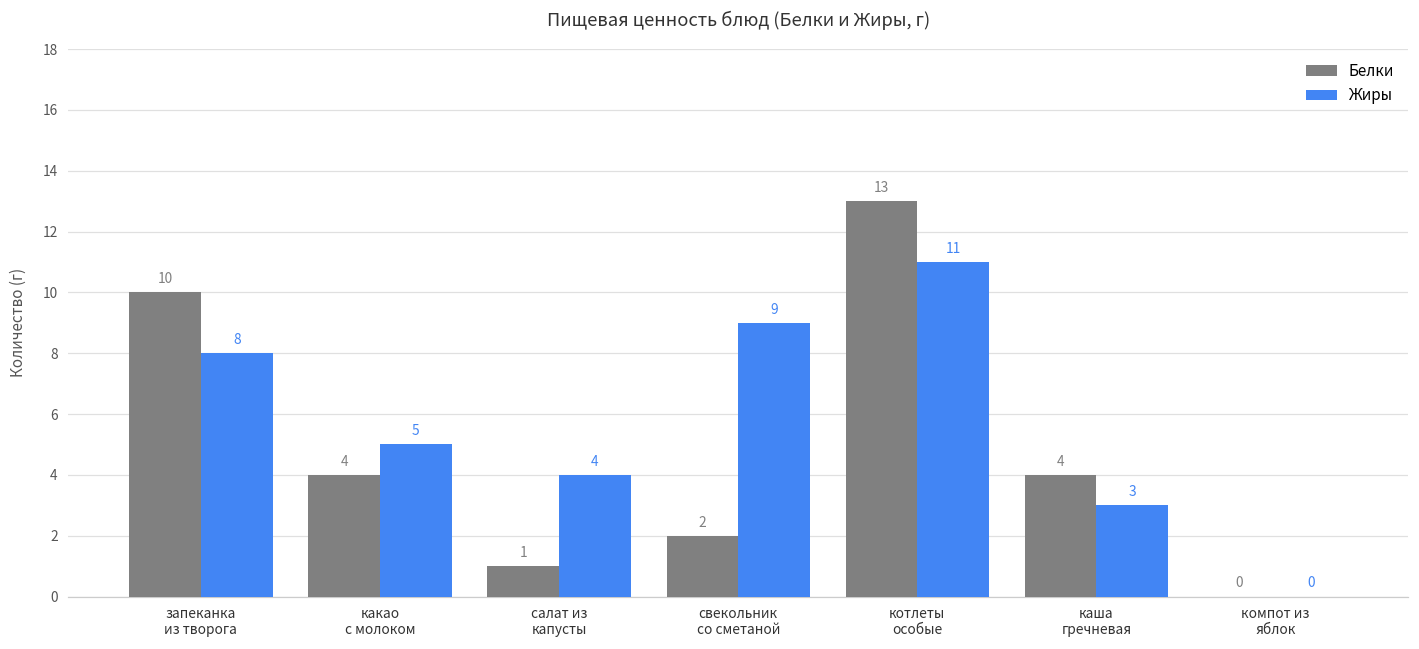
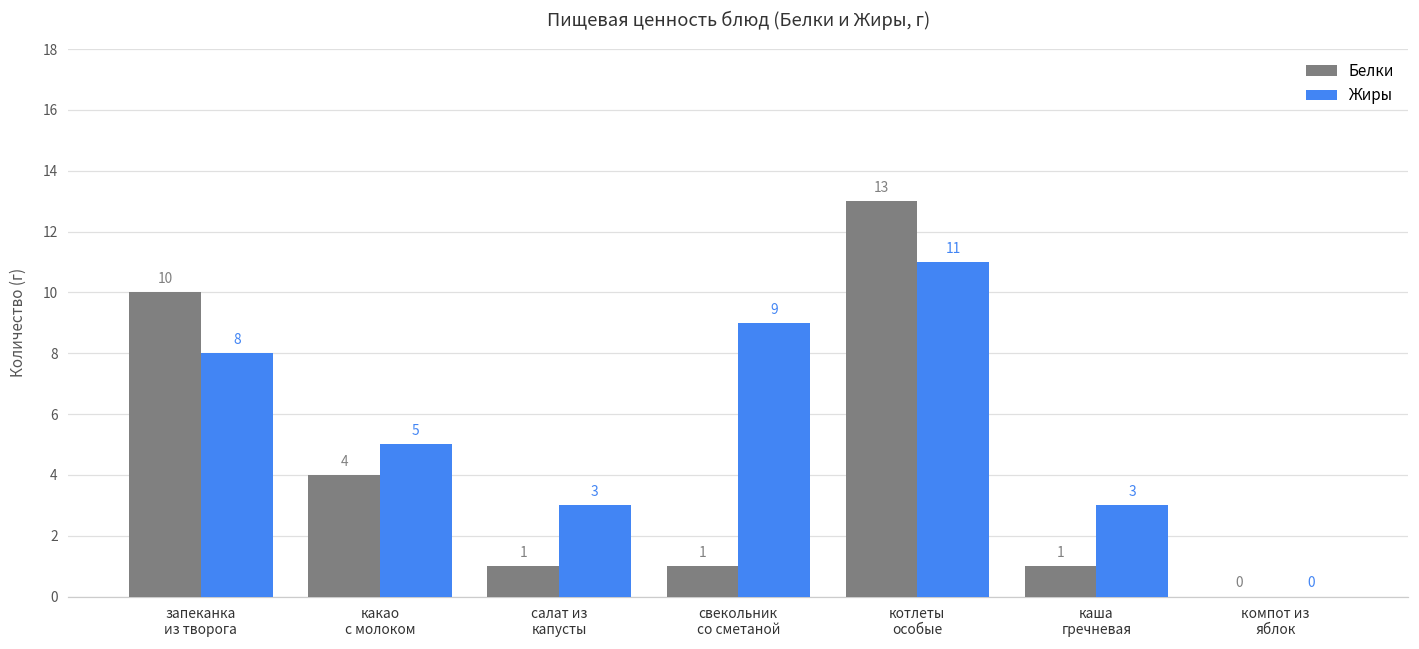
Жиры, салат из капусты: 4 -> 3
Белки, свекольник со сметаной: 2 -> 1
Белки, каша гречневая: 4 -> 1
